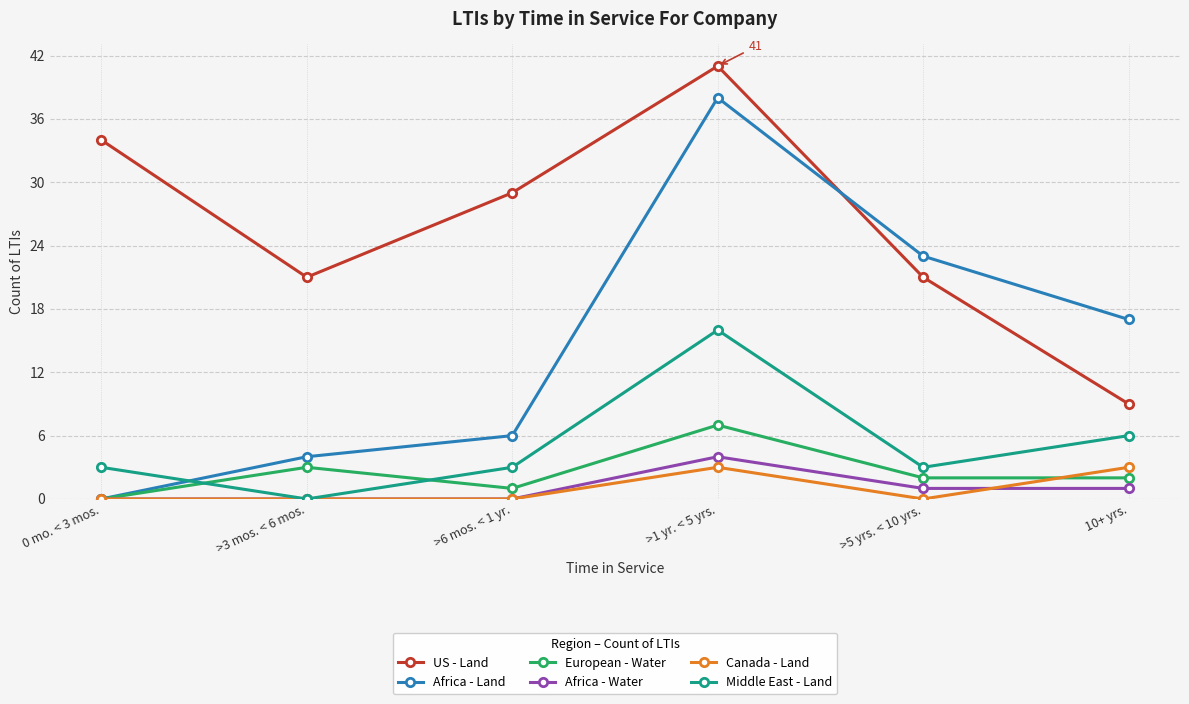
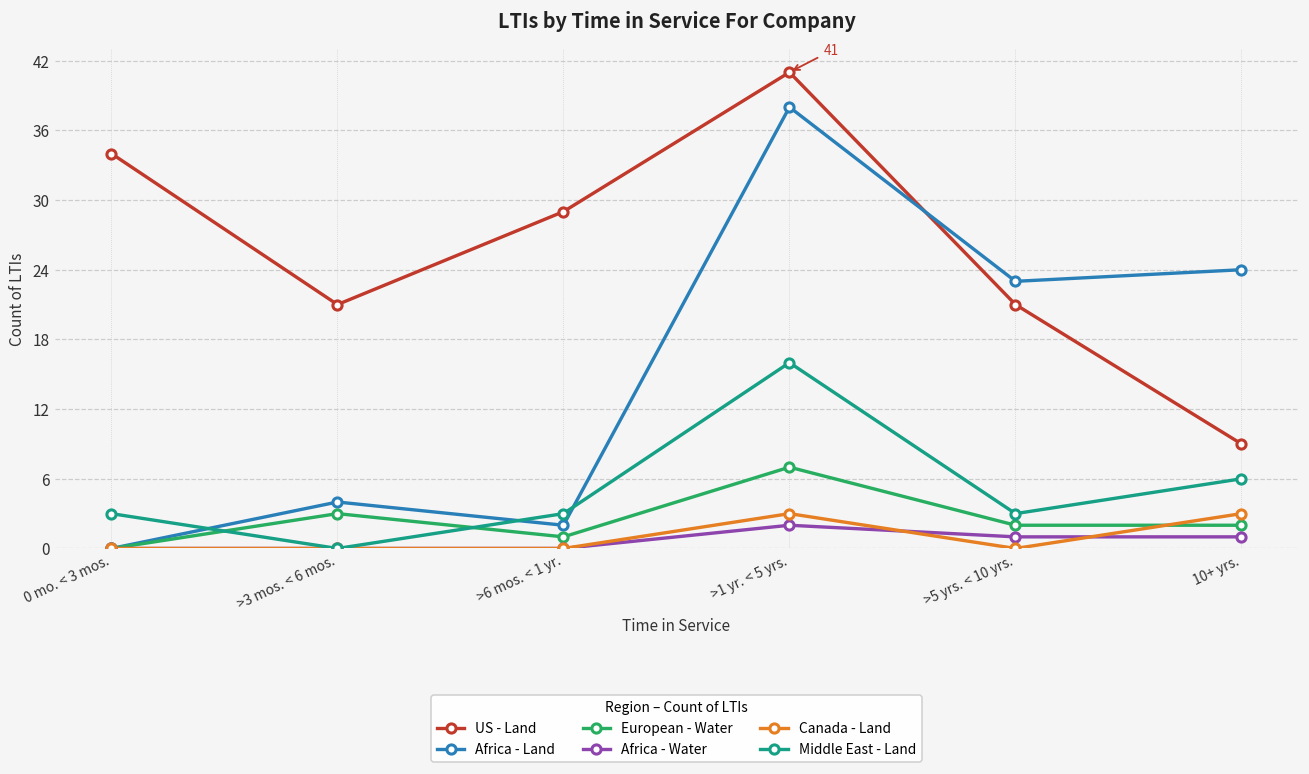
Africa - Land, >6 mos. < 1 yr.: 6 -> 2
Africa - Water, >1 yr. < 5 yrs.: 4 -> 2
Africa - Land, 10+ yrs.: 17 -> 24
